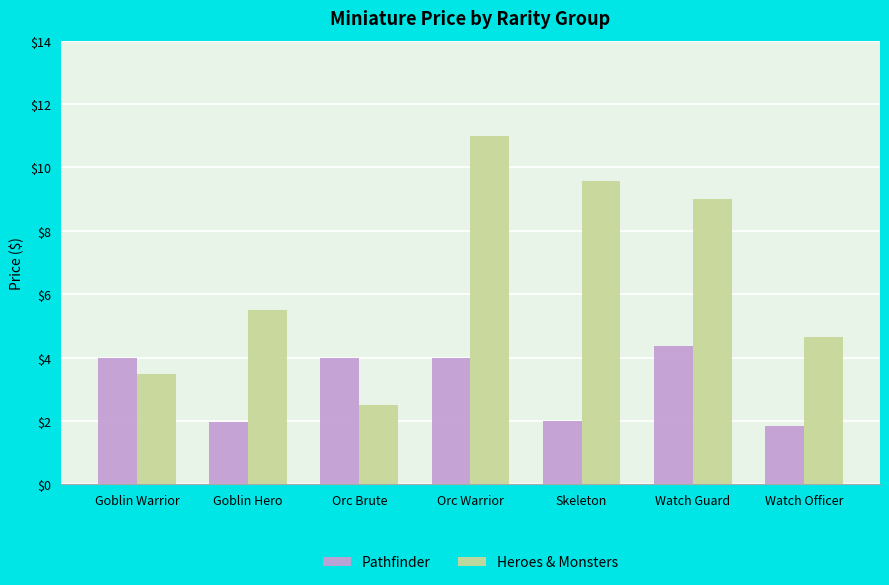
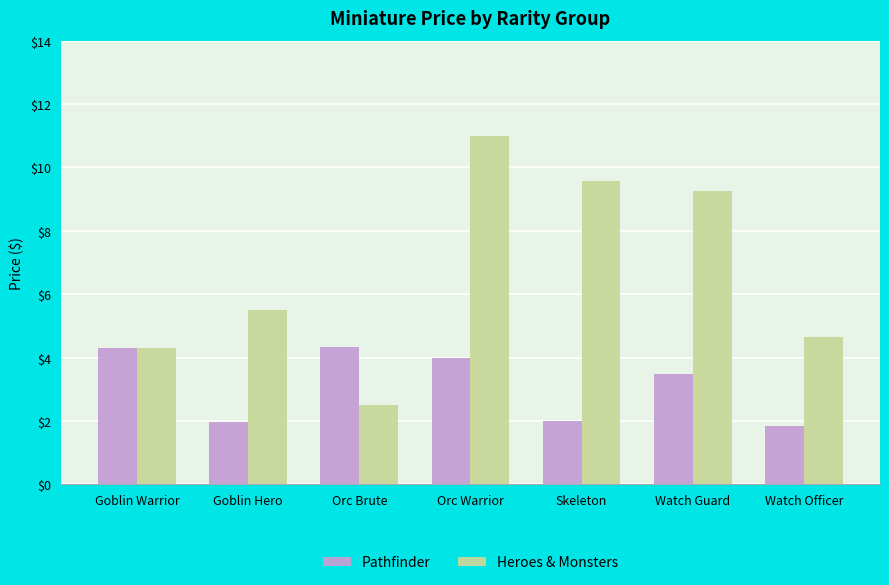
Pathfinder, Goblin Warrior: $4.0 -> $4.3
Heroes & Monsters, Goblin Warrior: $3.5 -> $4.3
Pathfinder, Orc Brute: $4.0 -> $4.3
Pathfinder, Watch Guard: $4.4 -> $3.5
Heroes & Monsters, Watch Guard: $9.0 -> $9.3
